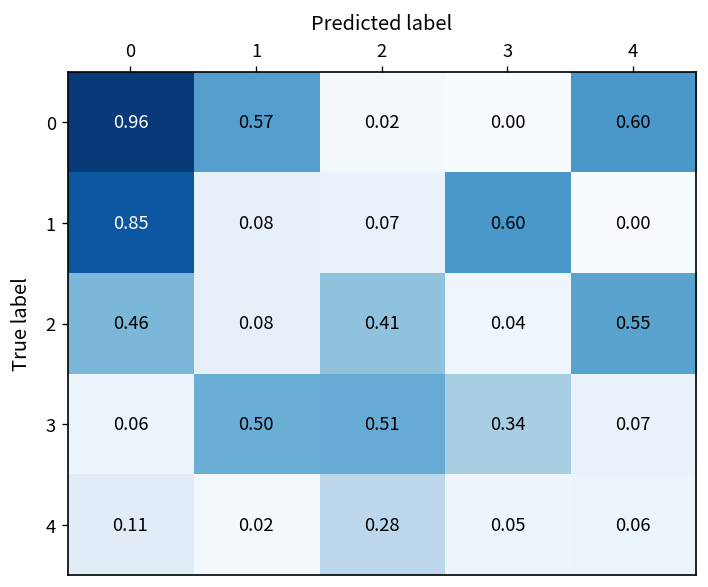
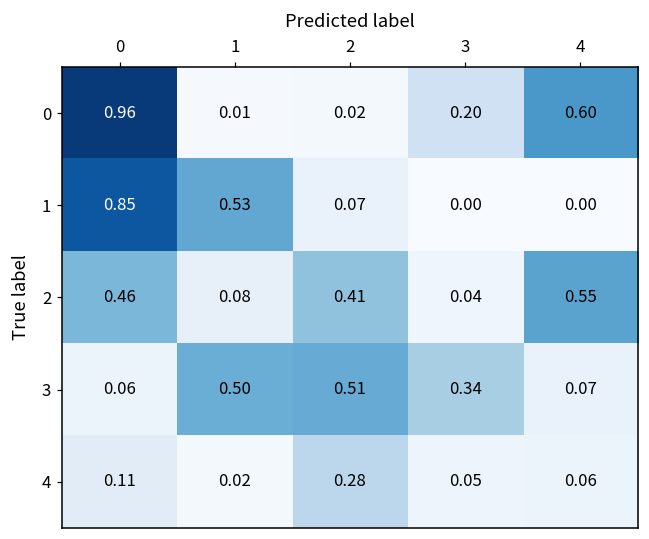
0, 1: 0.57 -> 0.01
0, 3: 0.00 -> 0.20
1, 1: 0.08 -> 0.53
1, 3: 0.60 -> 0.00
